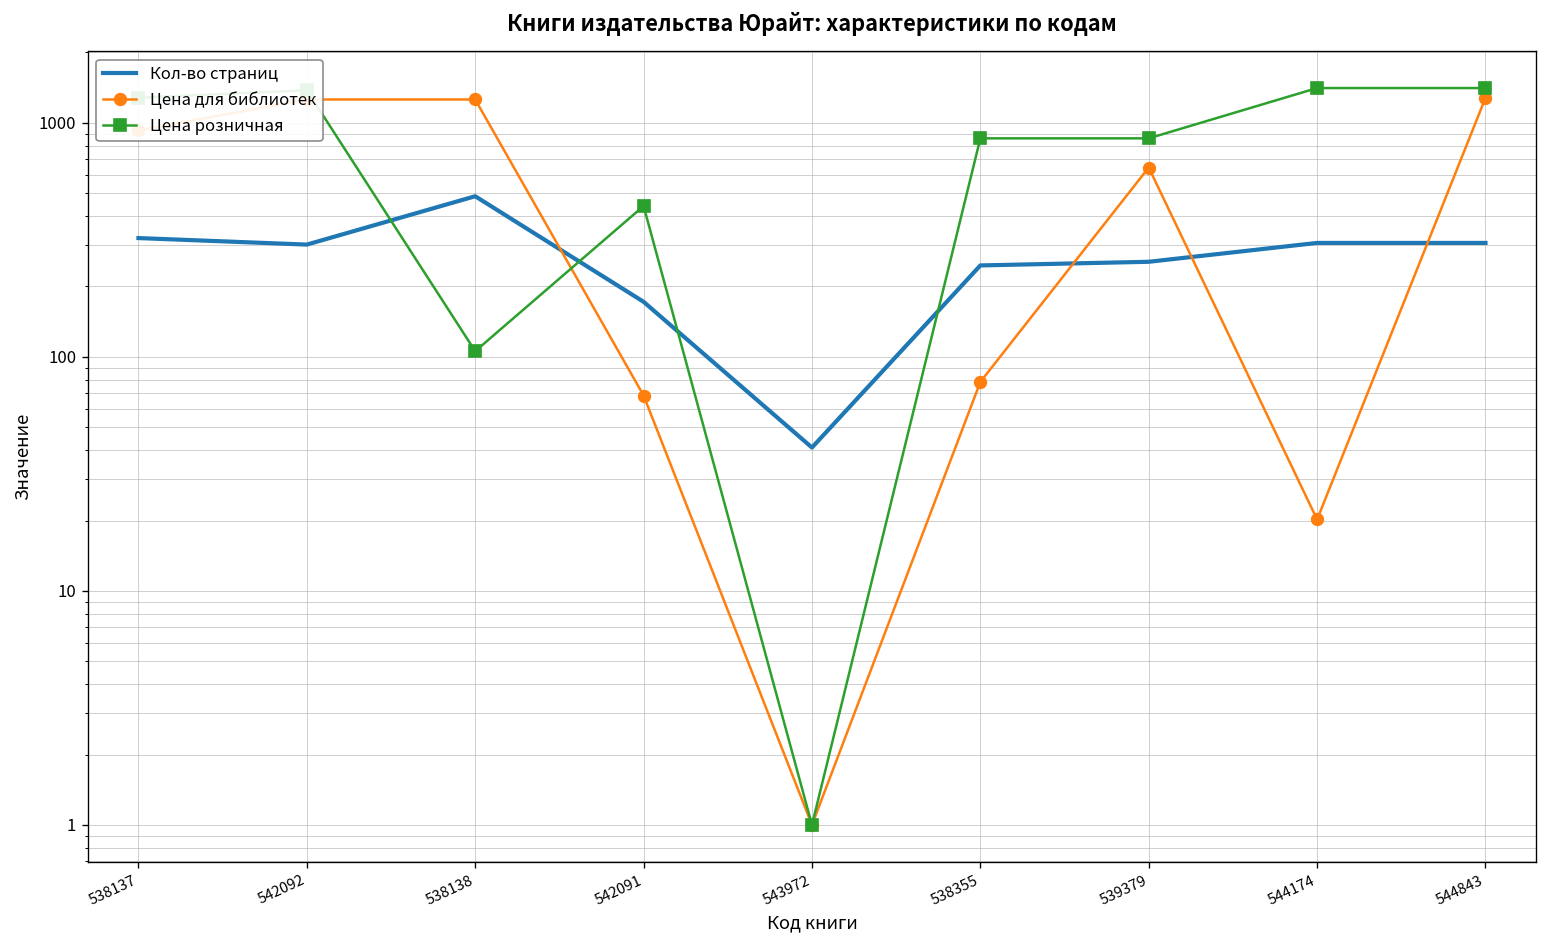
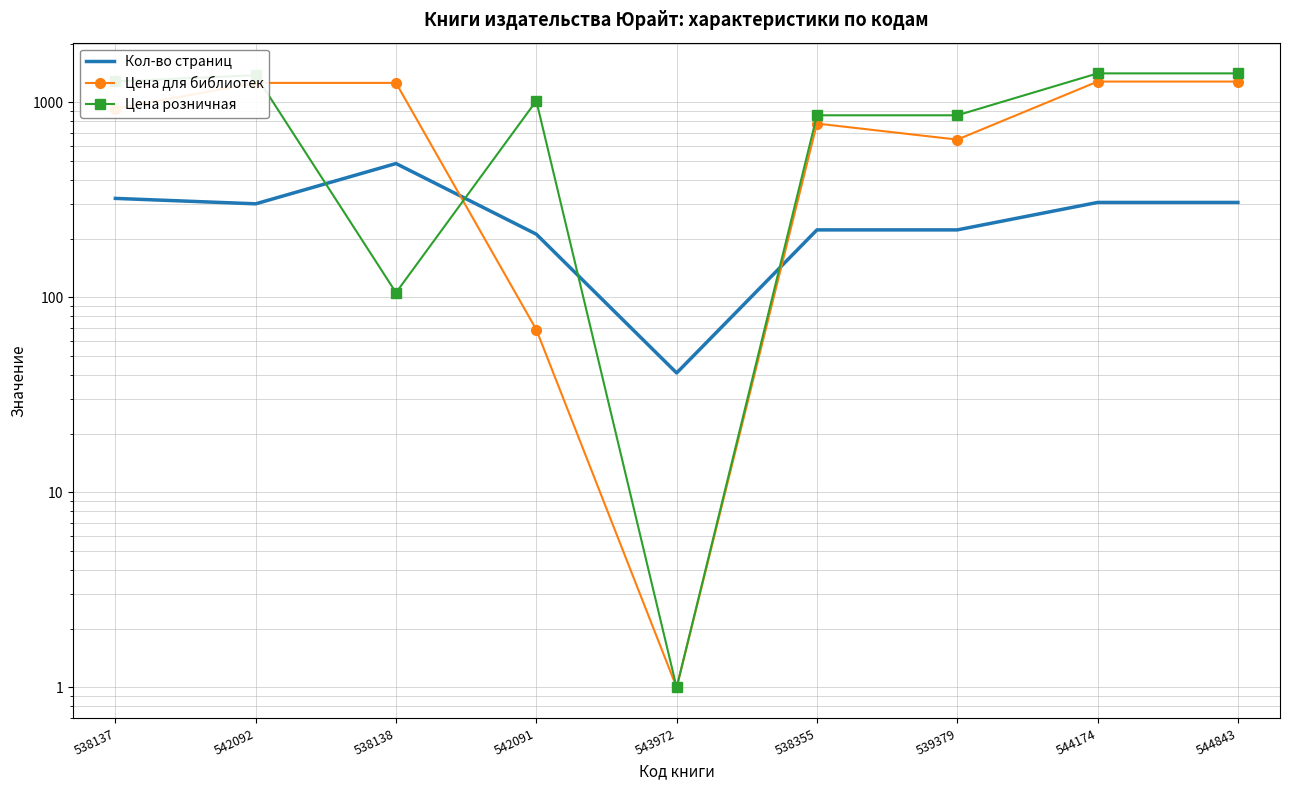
Кол-во страниц, 542091: 170 -> 210
Цена розничная, 542091: 440 -> 1000
Кол-во страниц, 538355: 250 -> 220
Цена для библиотек, 538355: 78 -> 780
Кол-во страниц, 539379: 260 -> 220
Цена для библиотек, 544174: 20 -> 1300
